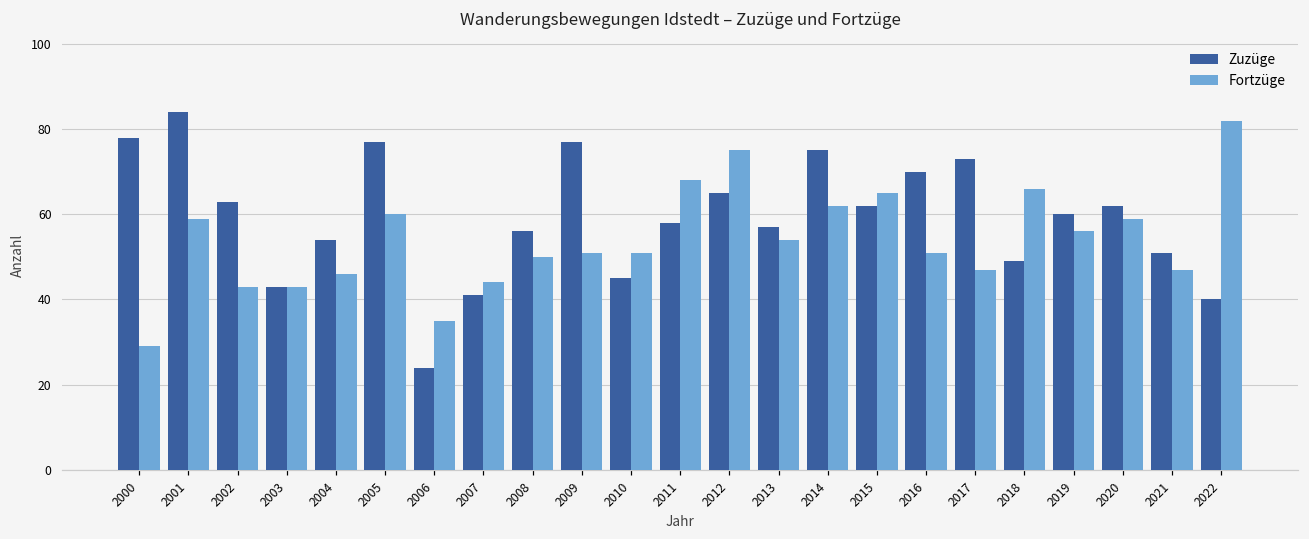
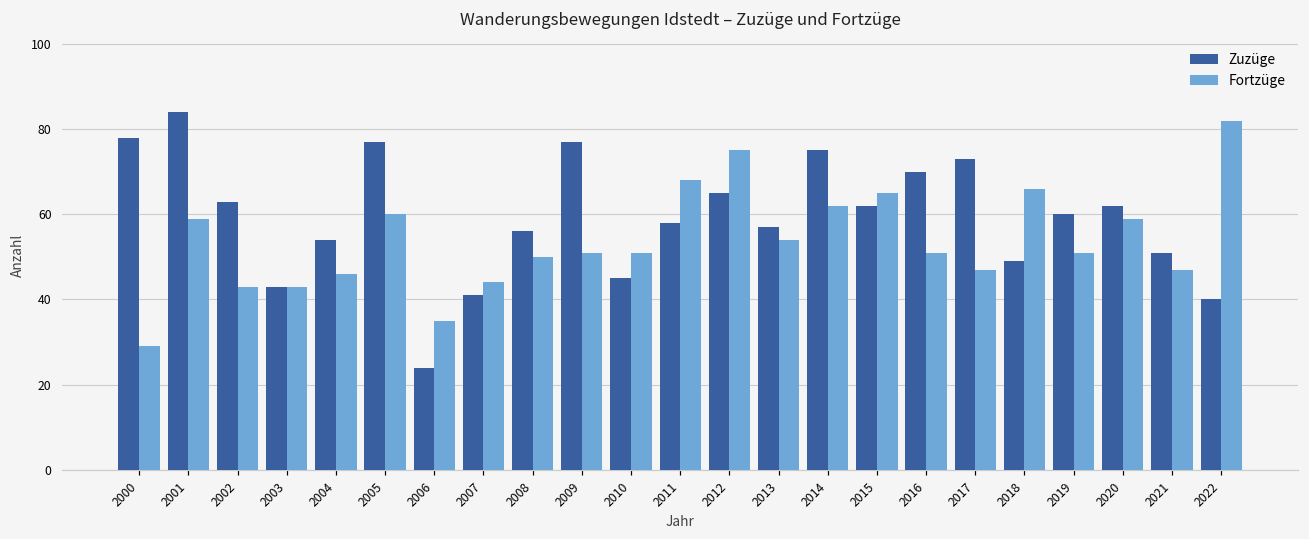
Fortzüge, 2019: 56 -> 51
